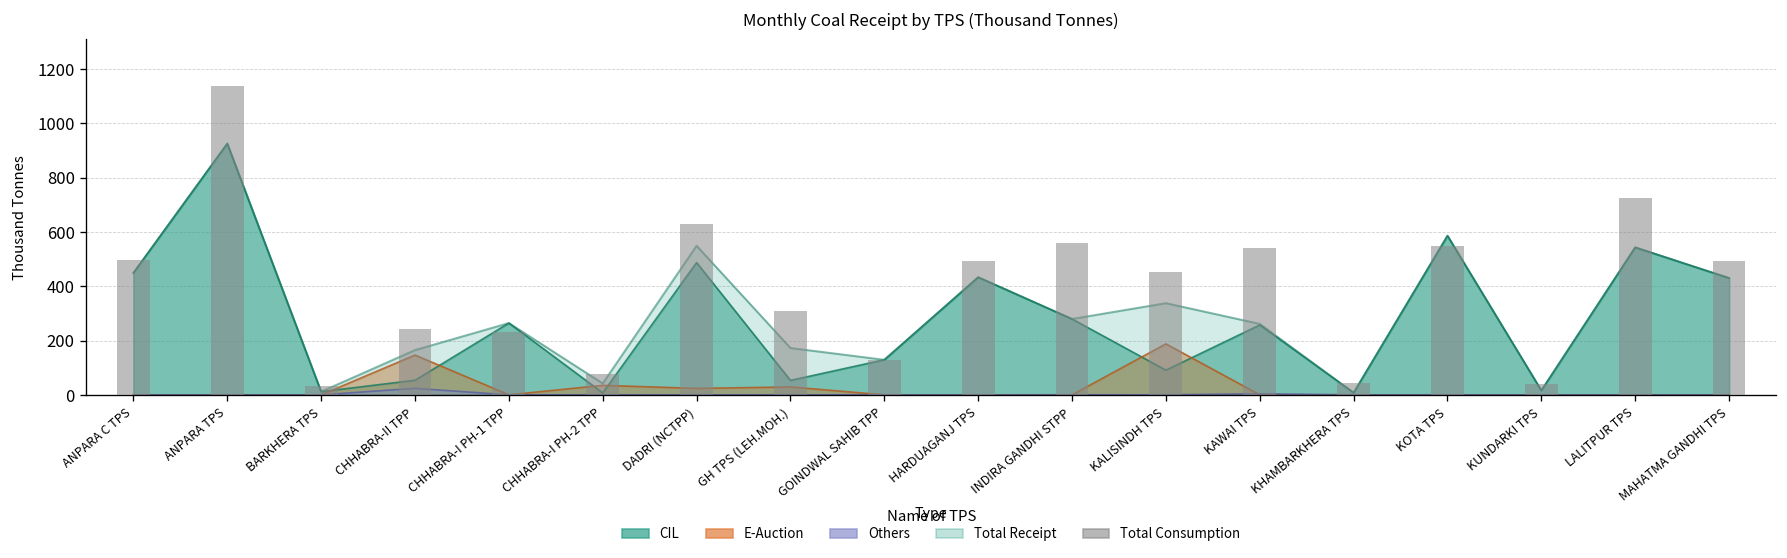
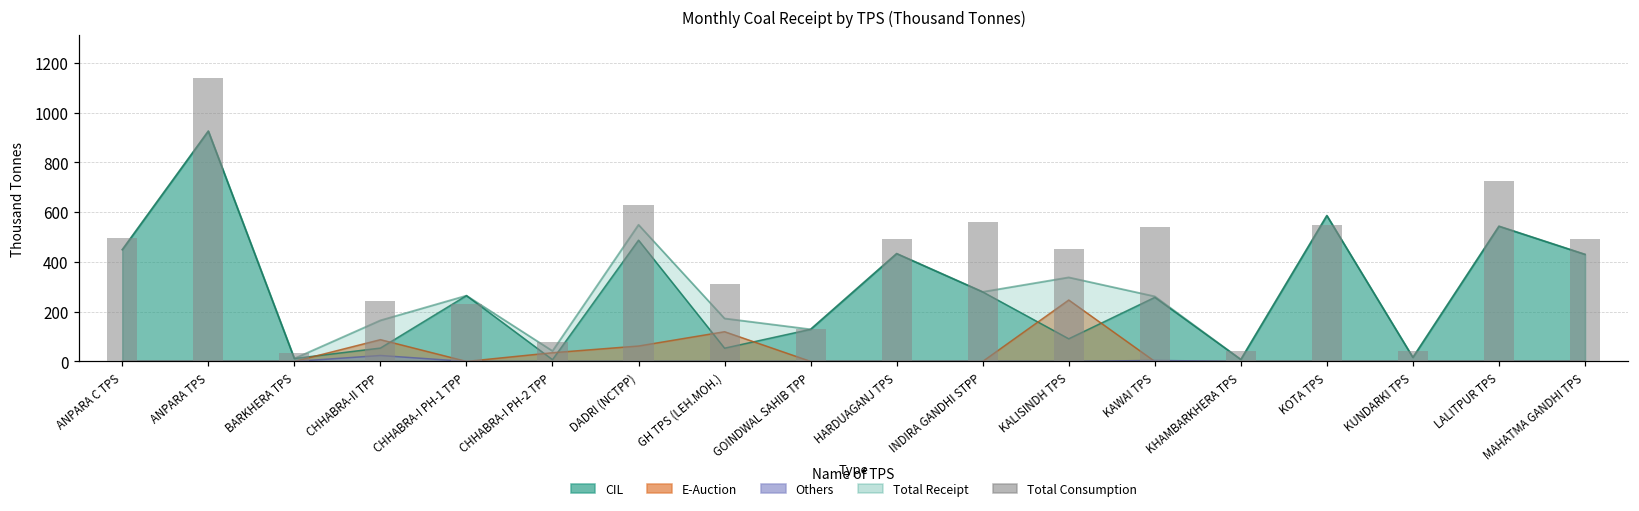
E-Auction, CHHABRA-II TPP: 150 -> 90
E-Auction, DADRI (NCTPP): 20 -> 60
E-Auction, GH TPS (LEH.MOH.): 30 -> 120
E-Auction, KALISINDH TPS: 190 -> 250
